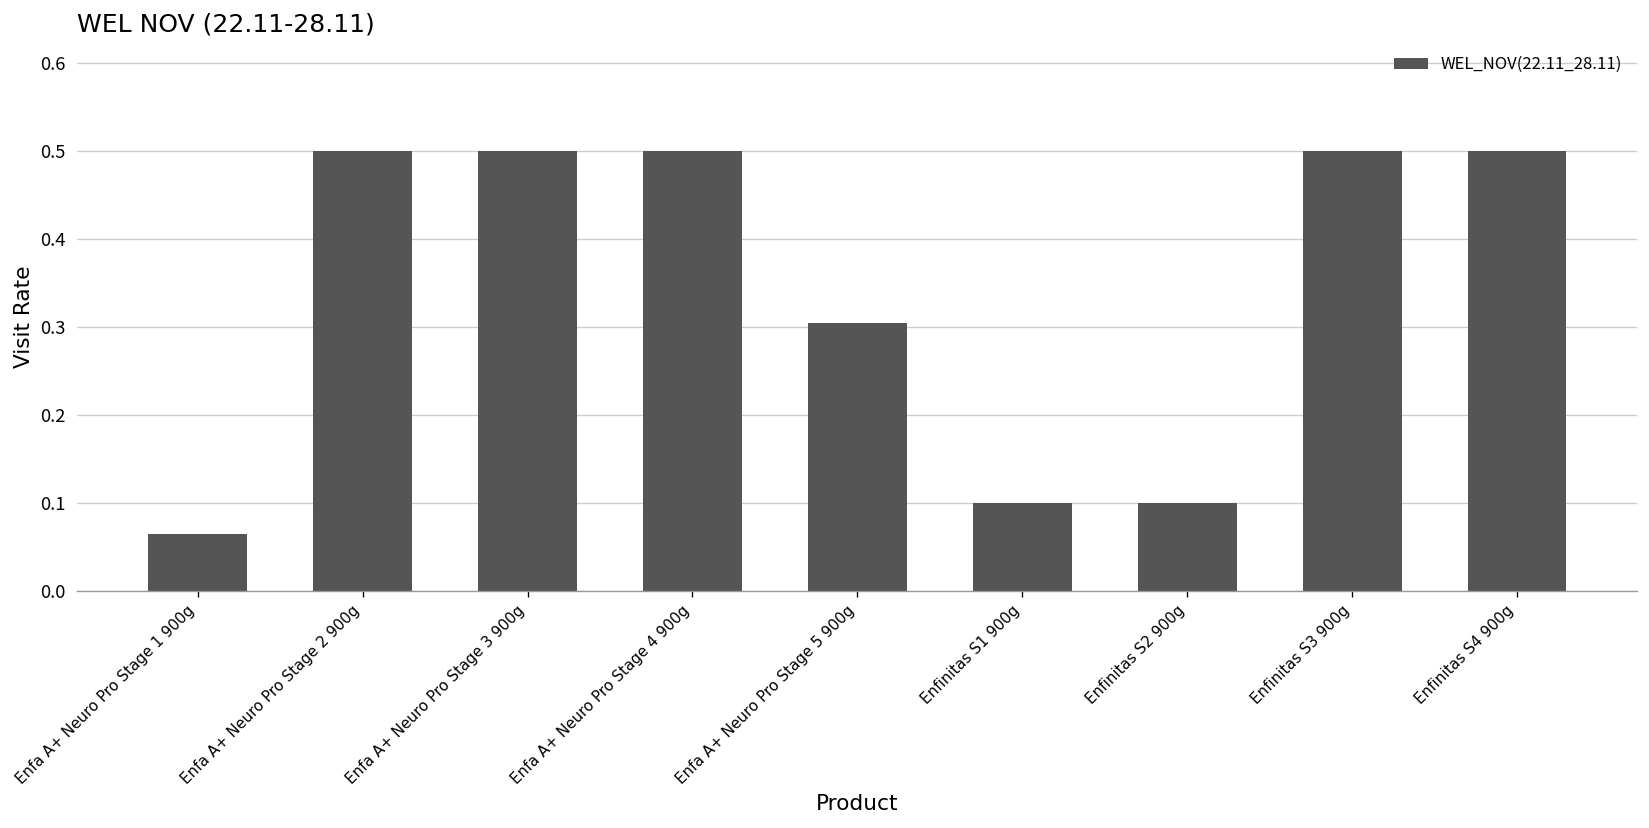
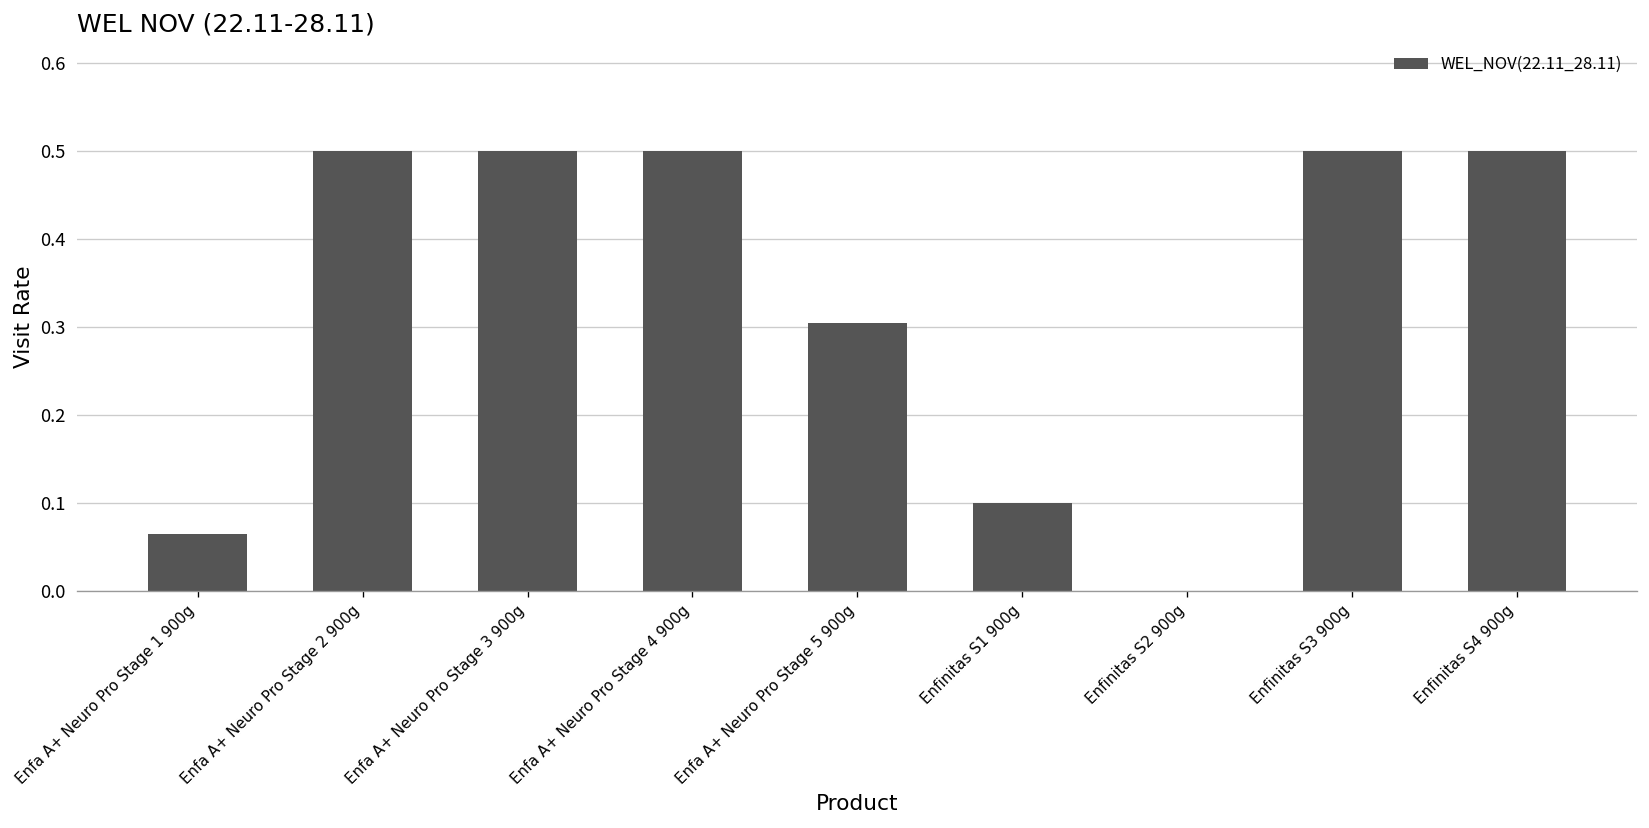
Enfinitas S2 900g: 0.1 -> 0.0
